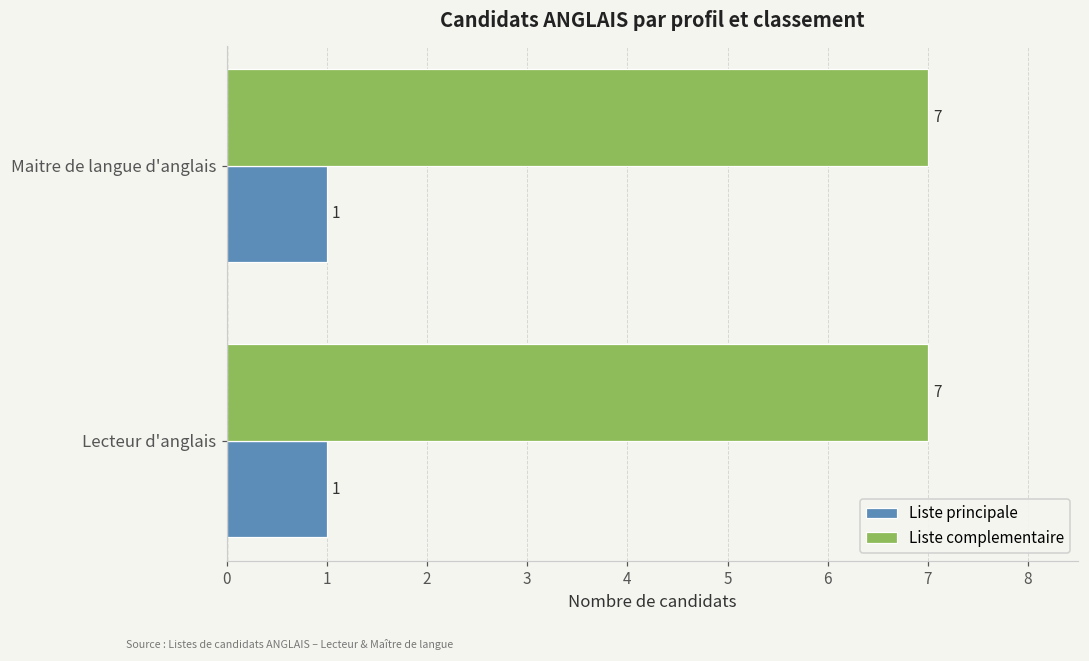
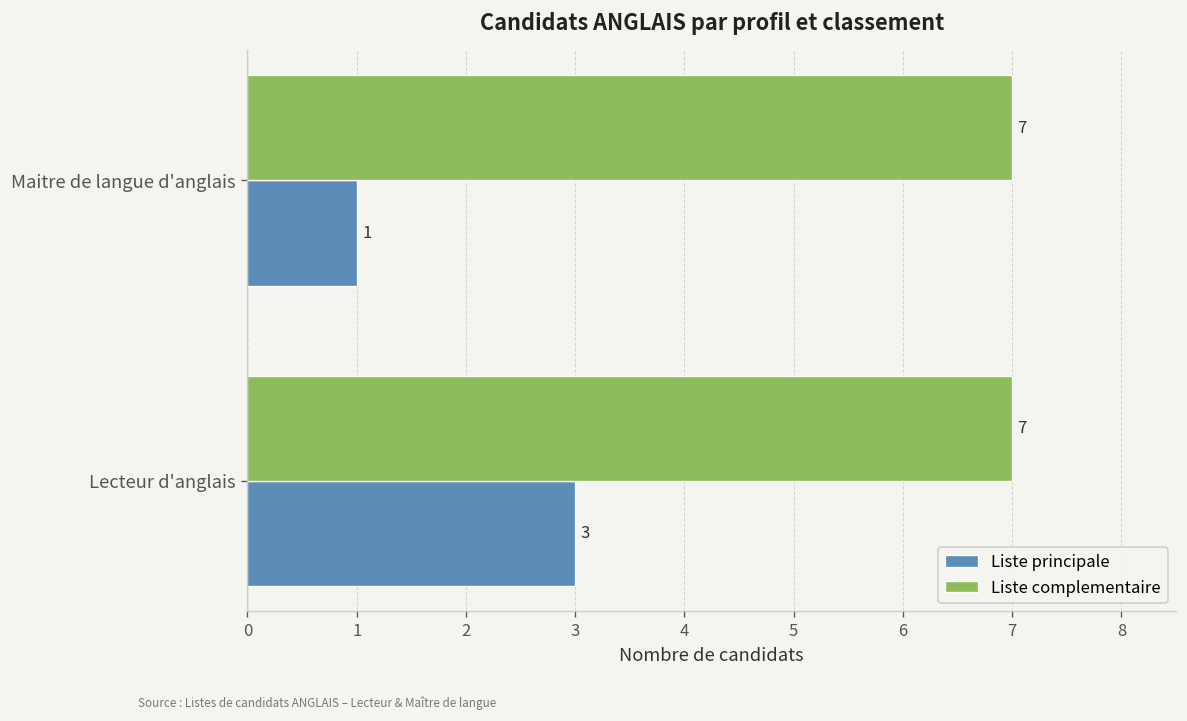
Liste principale, Lecteur d'anglais: 1 -> 3
